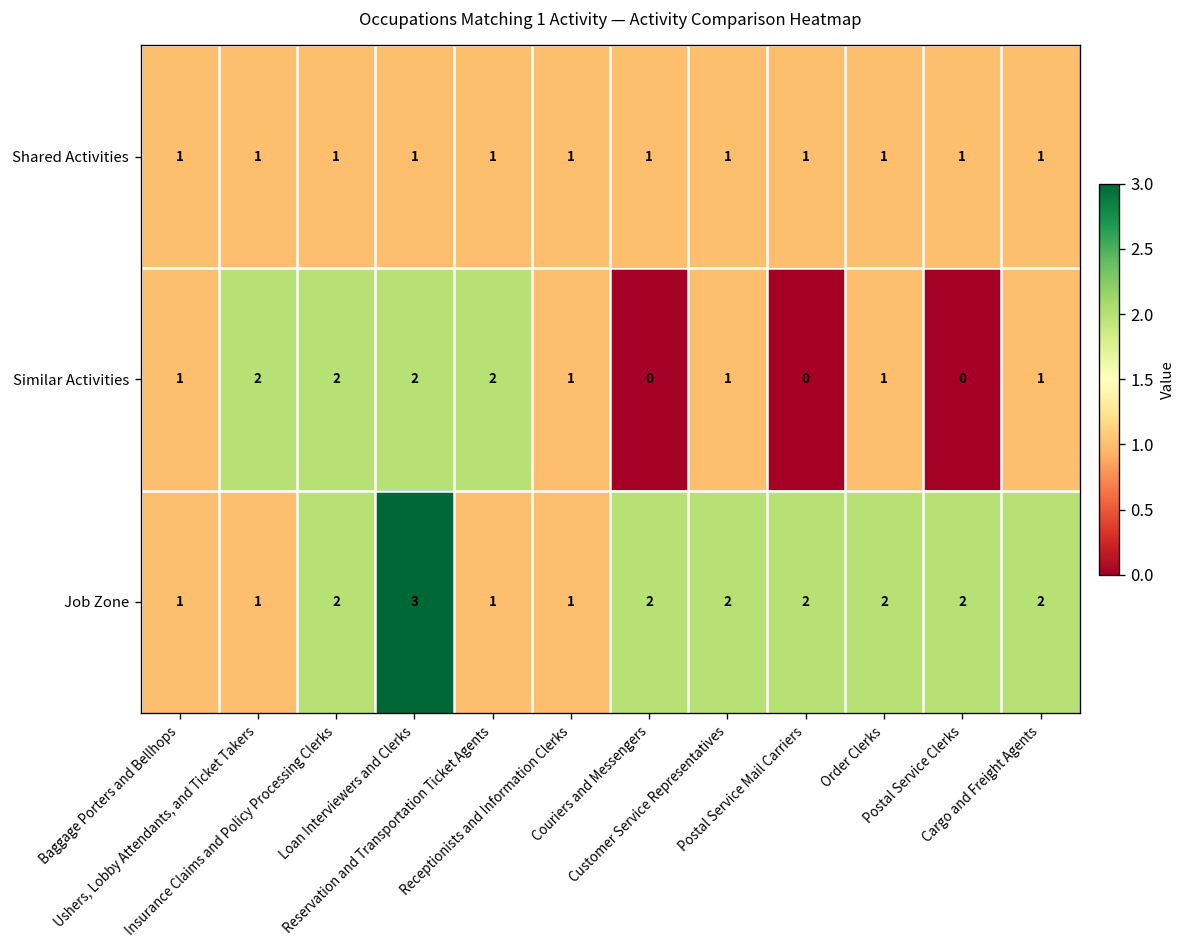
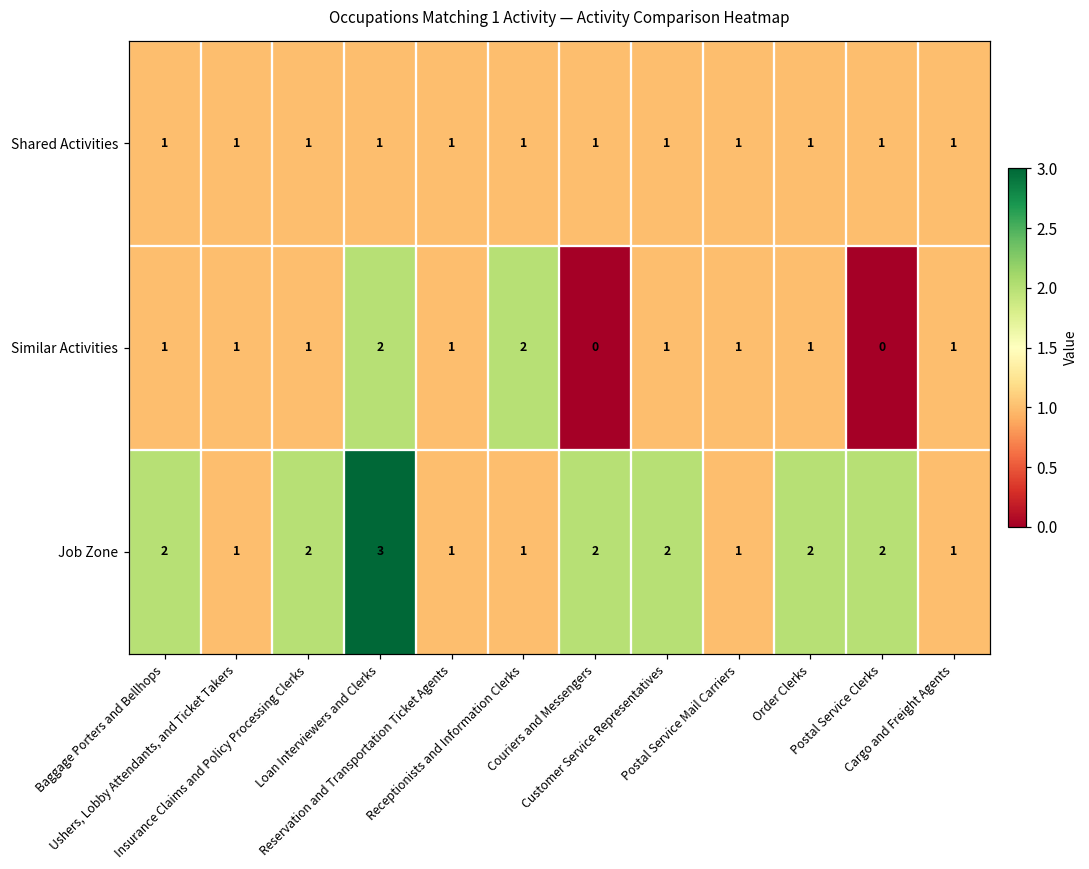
Similar Activities, Ushers, Lobby Attendants, and Ticket Takers: 2 -> 1
Similar Activities, Insurance Claims and Policy Processing Clerks: 2 -> 1
Similar Activities, Reservation and Transportation Ticket Agents: 2 -> 1
Similar Activities, Receptionists and Information Clerks: 1 -> 2
Similar Activities, Postal Service Mail Carriers: 0 -> 1
Job Zone, Baggage Porters and Bellhops: 1 -> 2
Job Zone, Postal Service Mail Carriers: 2 -> 1
Job Zone, Cargo and Freight Agents: 2 -> 1
